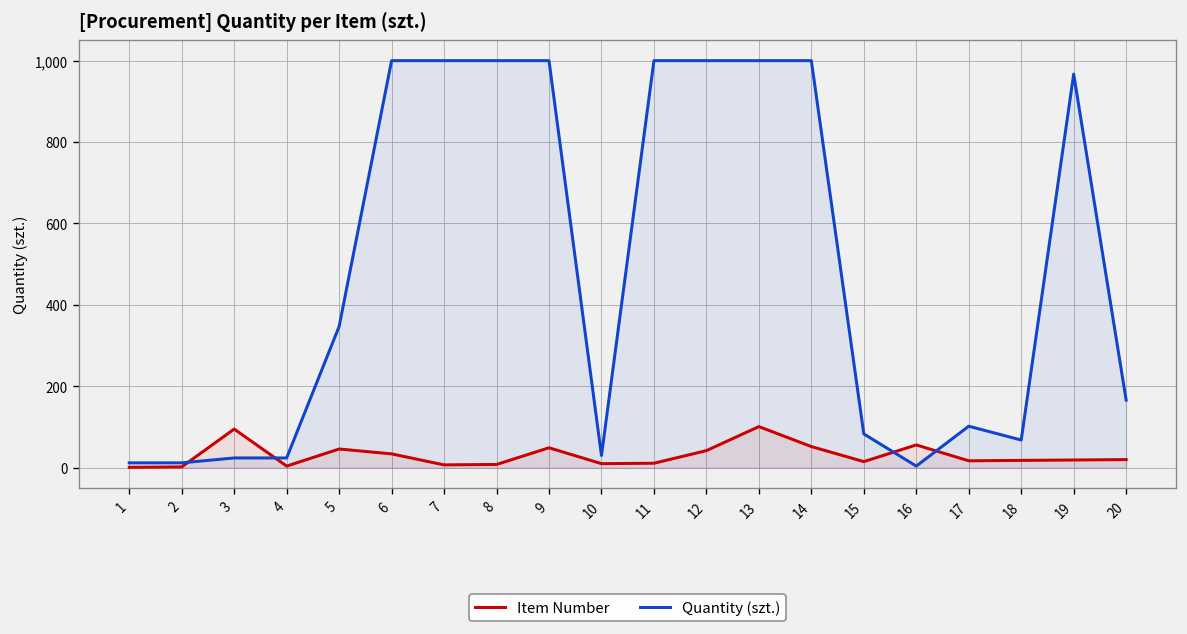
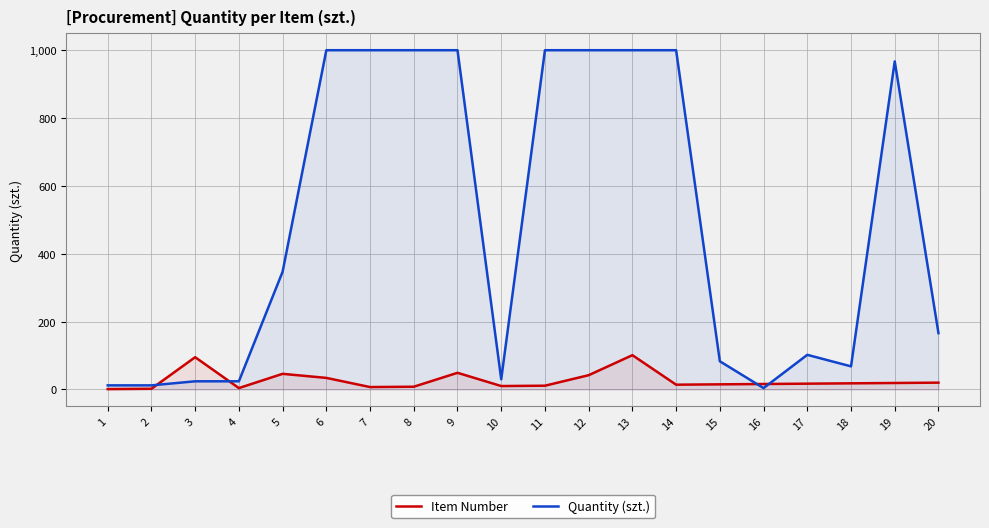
Item Number, 14: 50 -> 10
Item Number, 16: 60 -> 20
